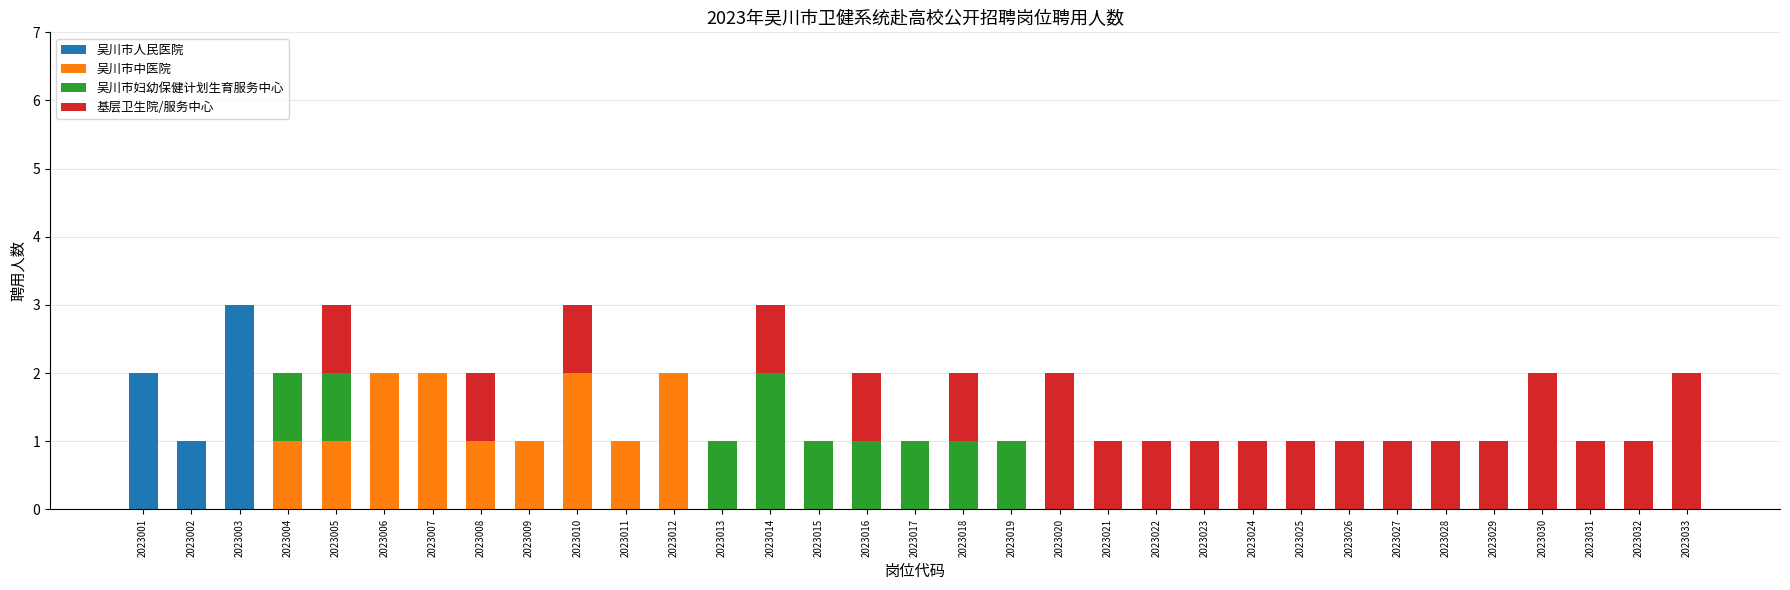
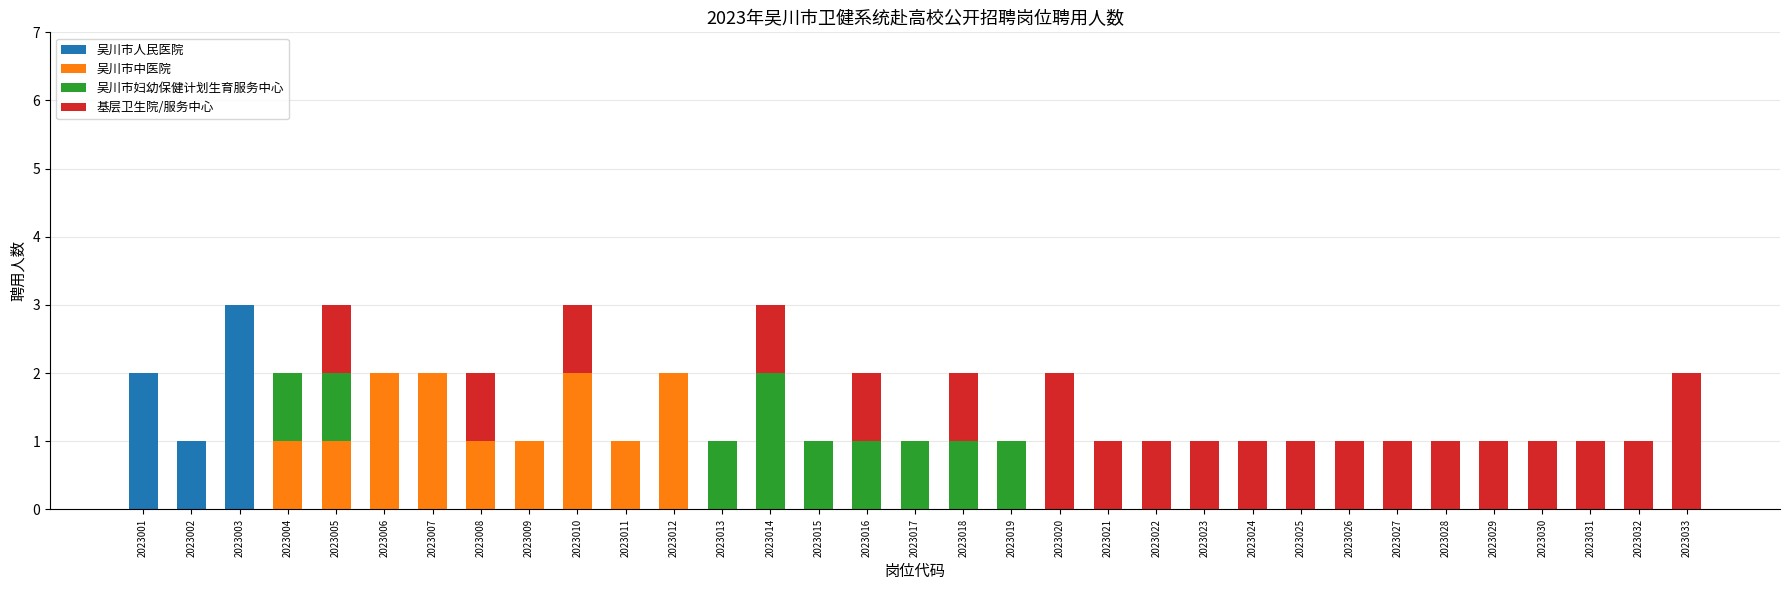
基层卫生院/服务中心, 2023030: 2 -> 1
